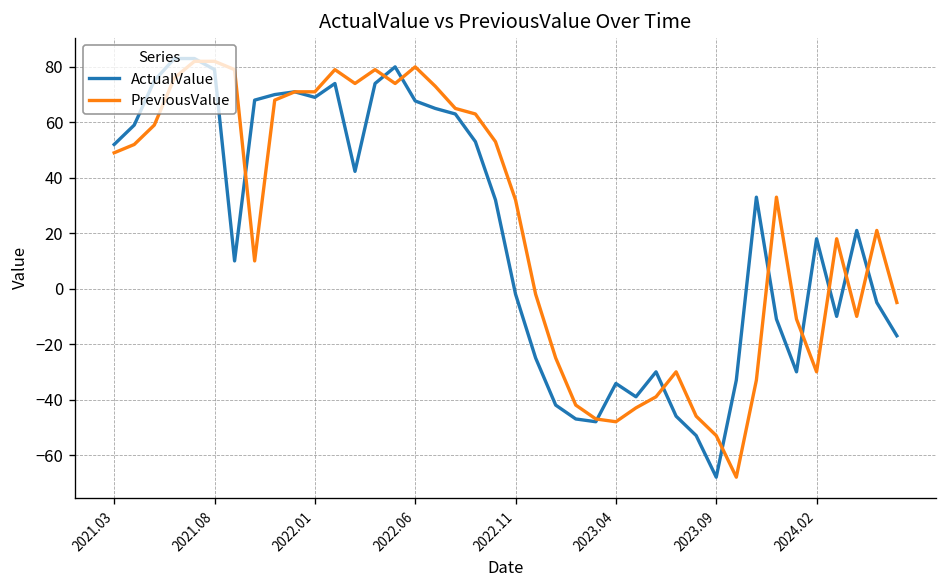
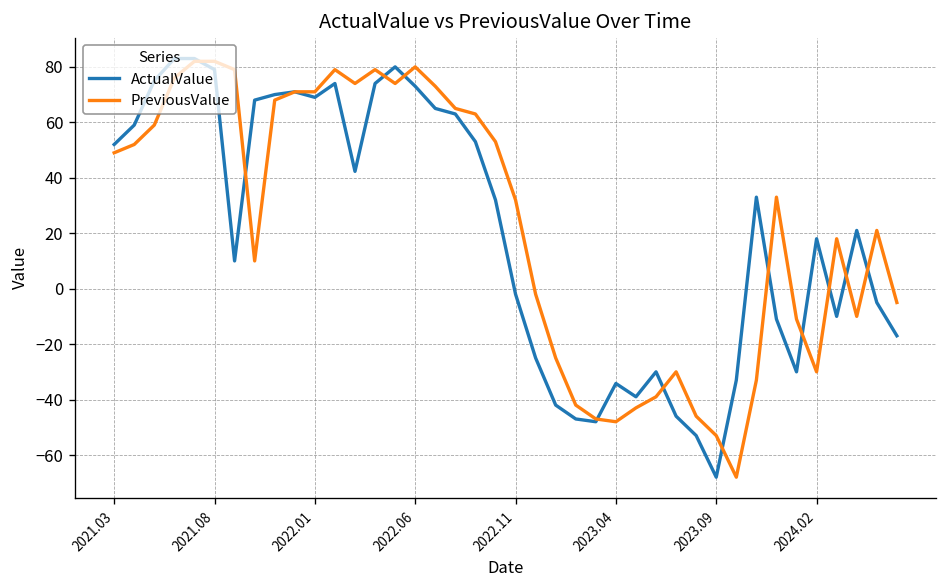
ActualValue, 2022.06: 68 -> 73
